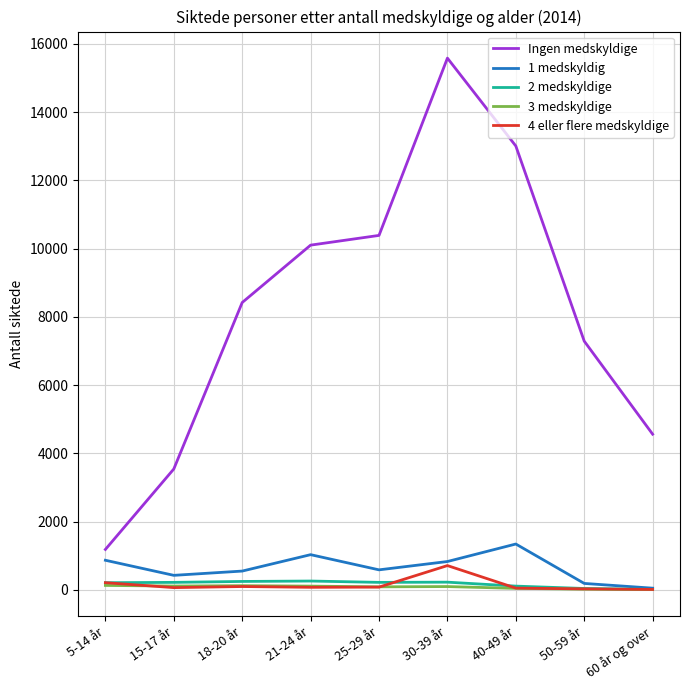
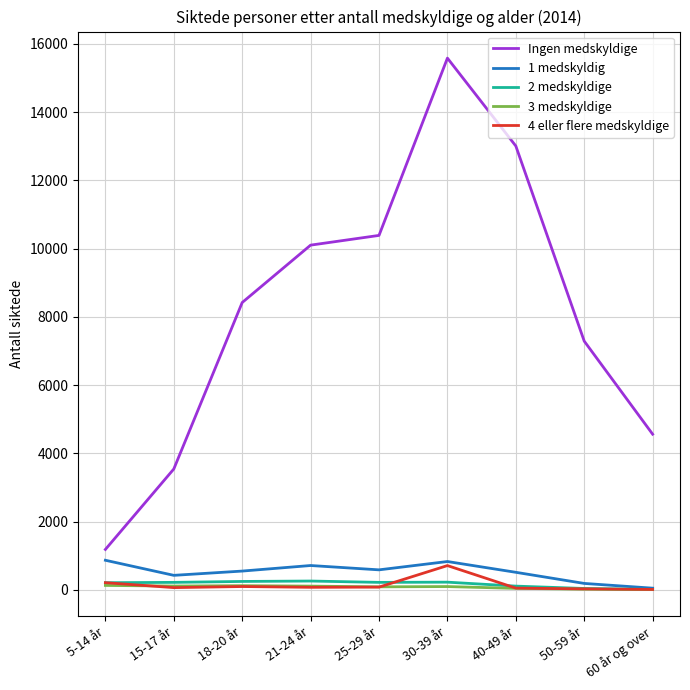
1 medskyldig, 21-24 år: 1000 -> 700
1 medskyldig, 40-49 år: 1300 -> 500
